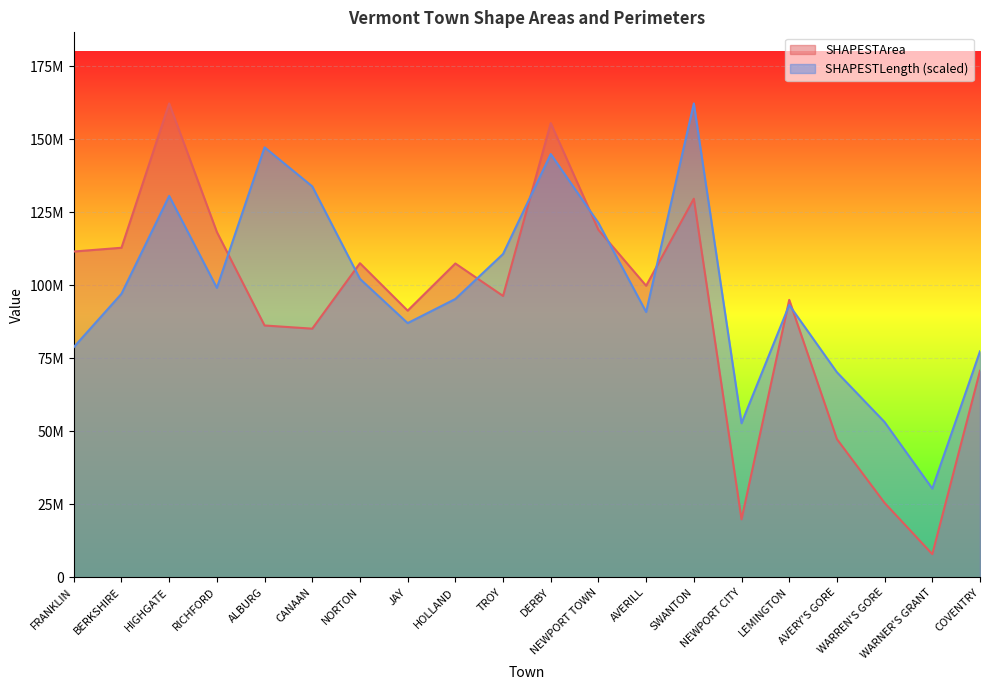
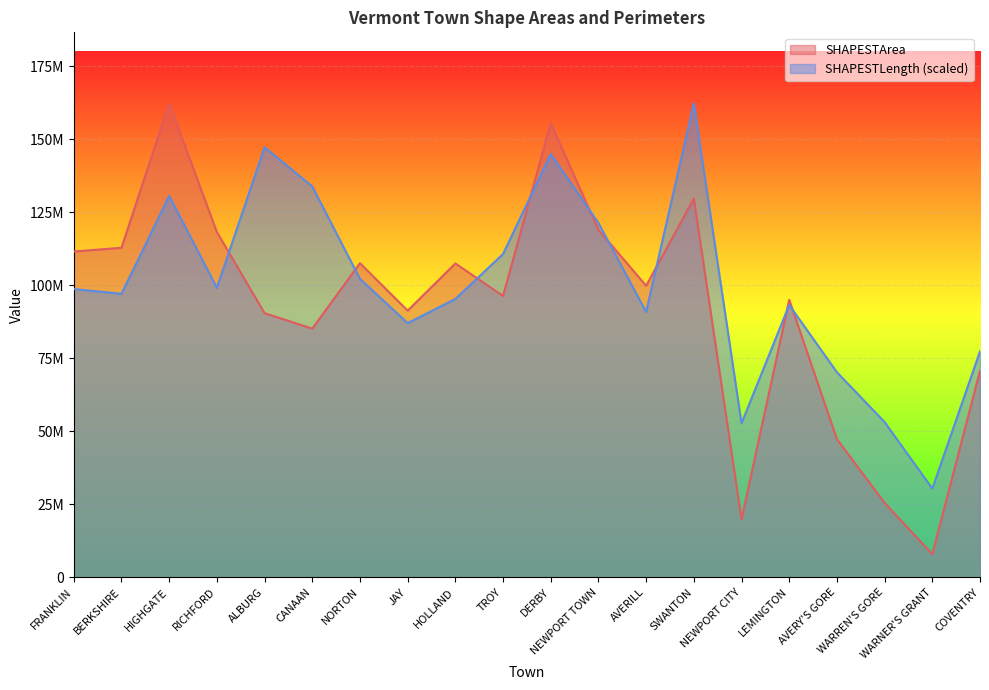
SHAPESTLength (scaled), FRANKLIN: 79000000 -> 99000000
SHAPESTArea, ALBURG: 86000000 -> 90000000
